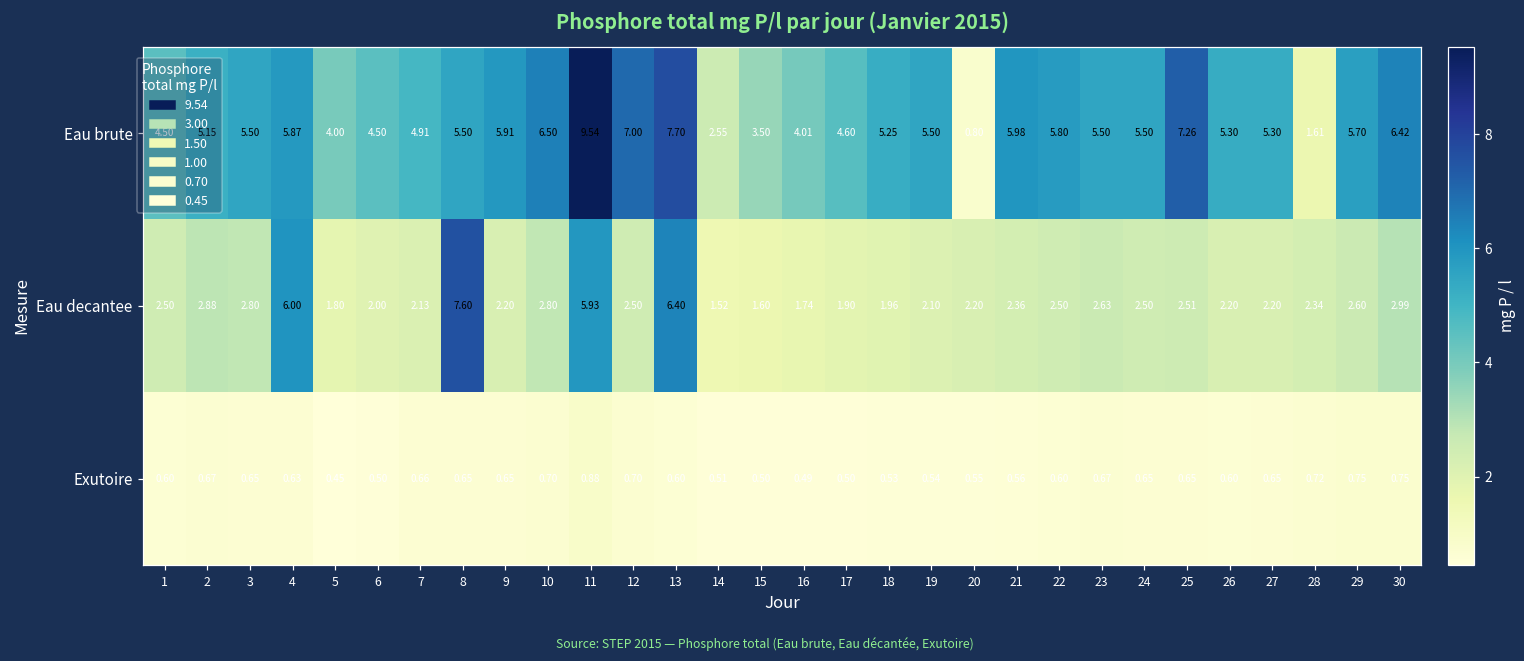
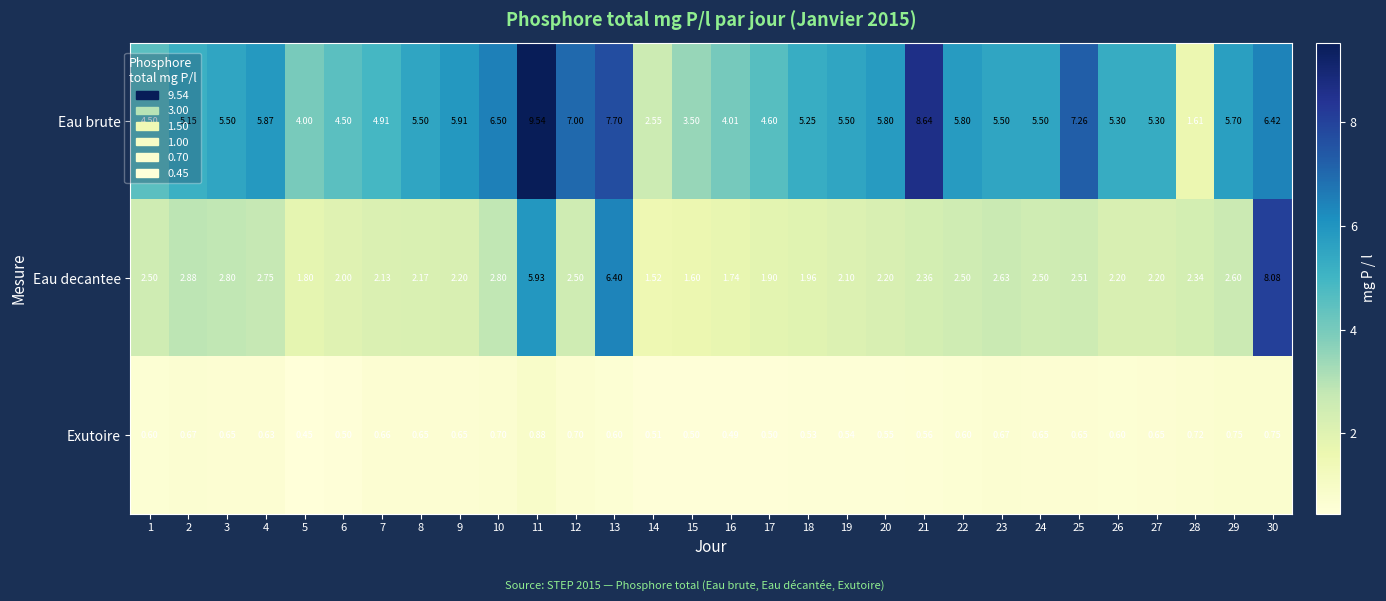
Eau brute, 20: 0.80 -> 5.80
Eau brute, 21: 5.98 -> 8.64
Eau decantee, 4: 6.00 -> 2.75
Eau decantee, 8: 7.60 -> 2.17
Eau decantee, 30: 2.99 -> 8.08
